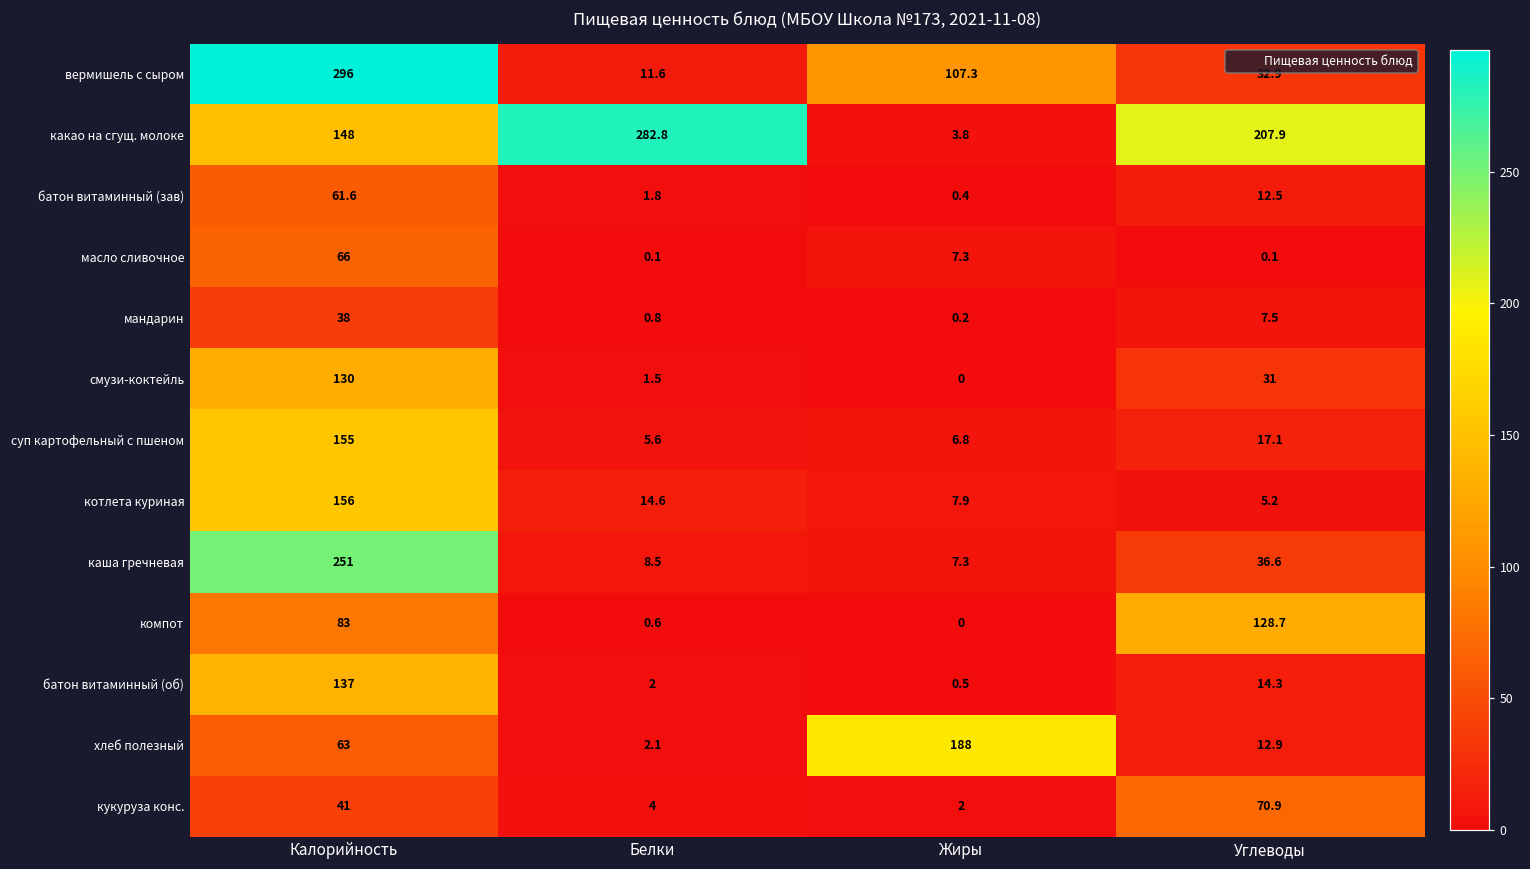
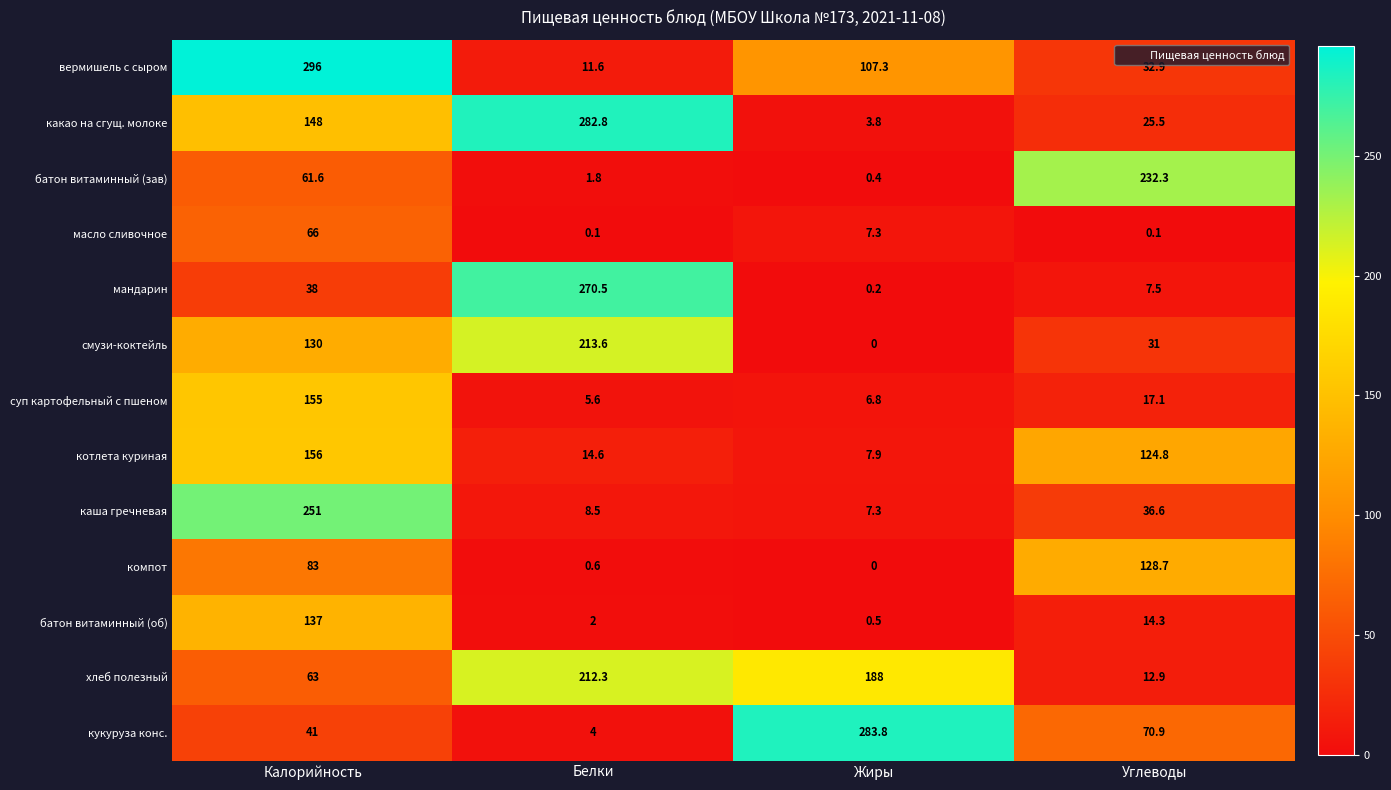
какао на сгущ. молоке, Углеводы: 207.9 -> 25.5
батон витаминный (зав), Углеводы: 12.5 -> 232.3
мандарин, Белки: 0.8 -> 270.5
смузи-коктейль, Белки: 1.5 -> 213.6
котлета куриная, Углеводы: 5.2 -> 124.8
хлеб полезный, Белки: 2.1 -> 212.3
кукуруза конс., Жиры: 2 -> 283.8
